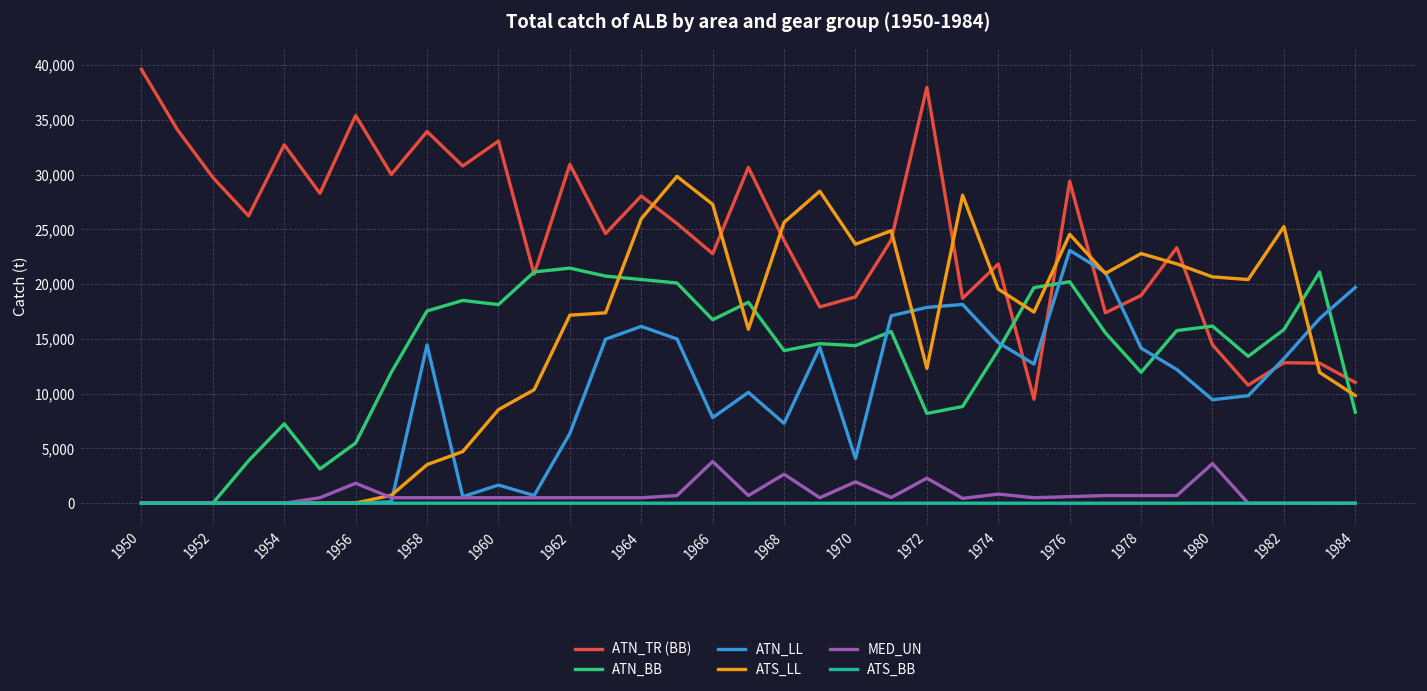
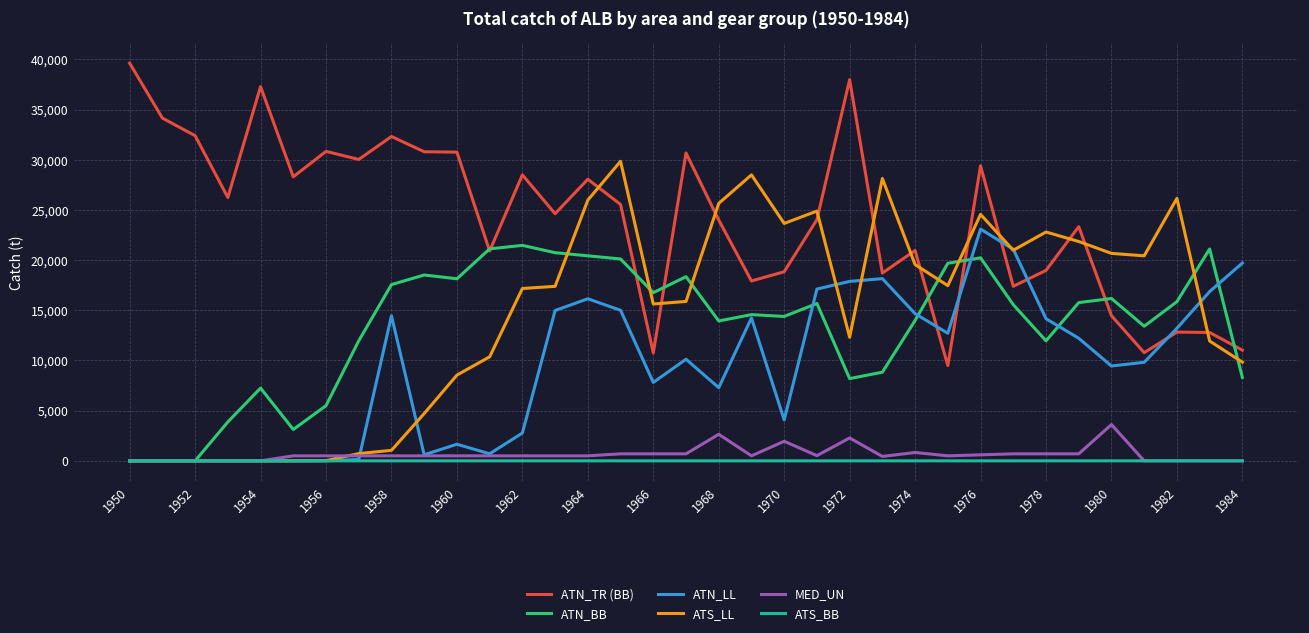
ATN_TR (BB), 1952: 30,000 -> 32,000
ATN_TR (BB), 1954: 33,000 -> 37,000
ATN_TR (BB), 1956: 35,000 -> 31,000
MED_UN, 1956: 2,000 -> 1,000
ATN_TR (BB), 1958: 34,000 -> 32,000
ATS_LL, 1958: 4,000 -> 1,000
ATN_TR (BB), 1960: 33,000 -> 31,000
ATN_TR (BB), 1962: 31,000 -> 28,000
ATN_LL, 1962: 6,000 -> 3,000
ATN_TR (BB), 1966: 23,000 -> 11,000
ATS_LL, 1966: 27,000 -> 16,000
MED_UN, 1966: 4,000 -> 1,000
ATN_TR (BB), 1974: 22,000 -> 21,000
ATS_LL, 1982: 25,000 -> 26,000
